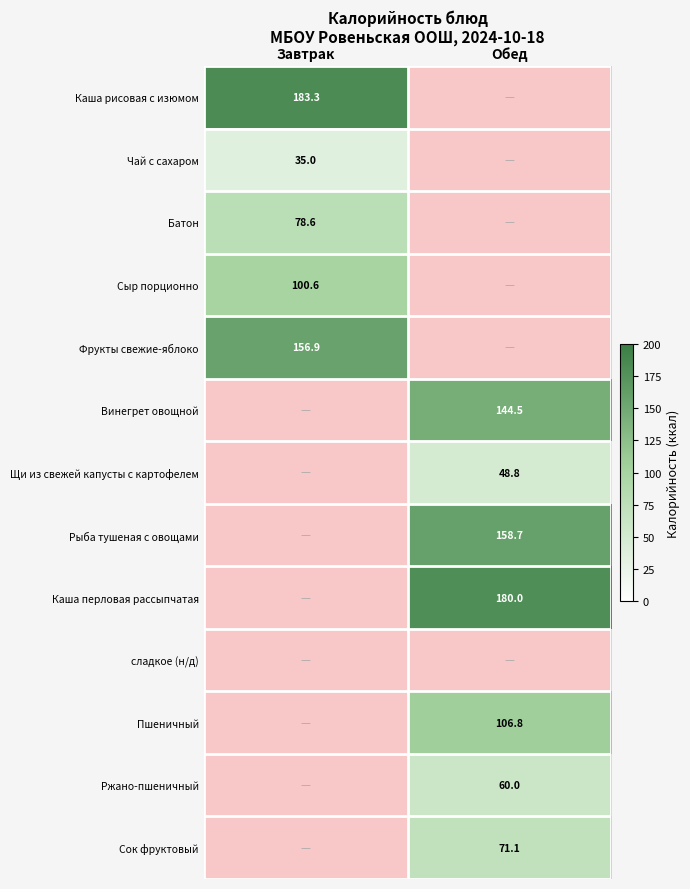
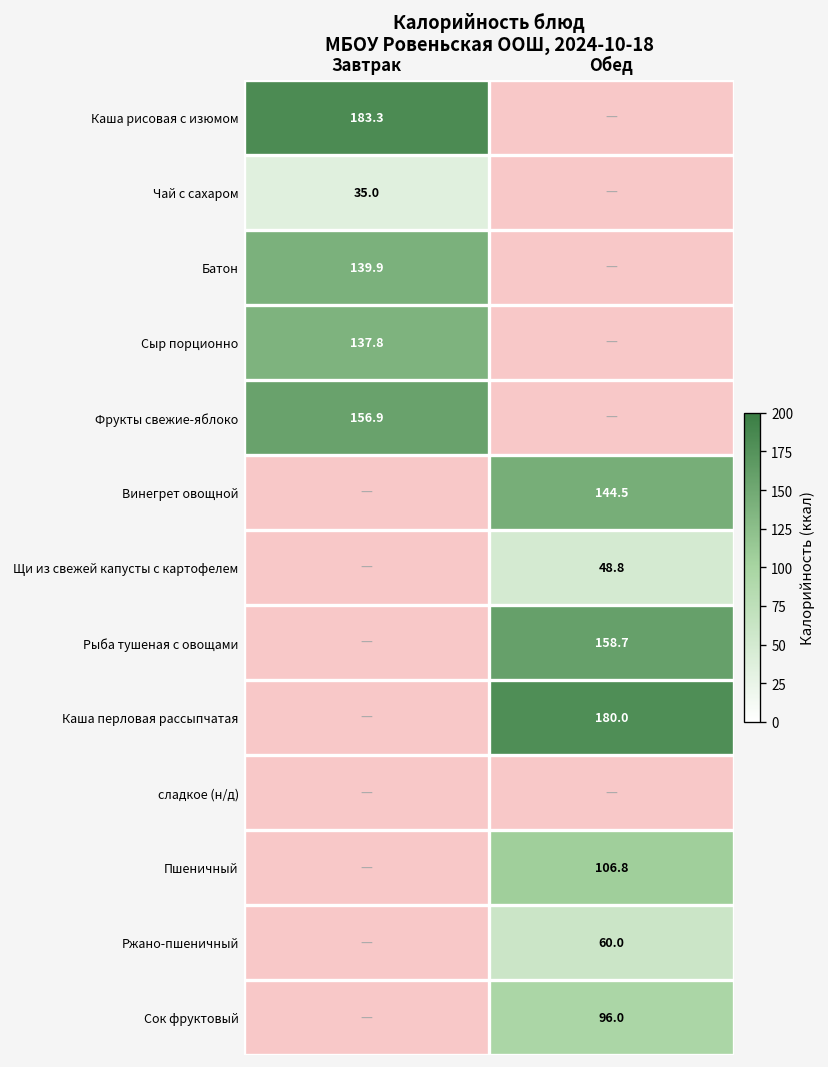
Батон, Завтрак: 78.6 -> 139.9
Сыр порционно, Завтрак: 100.6 -> 137.8
Сок фруктовый, Обед: 71.1 -> 96.0
